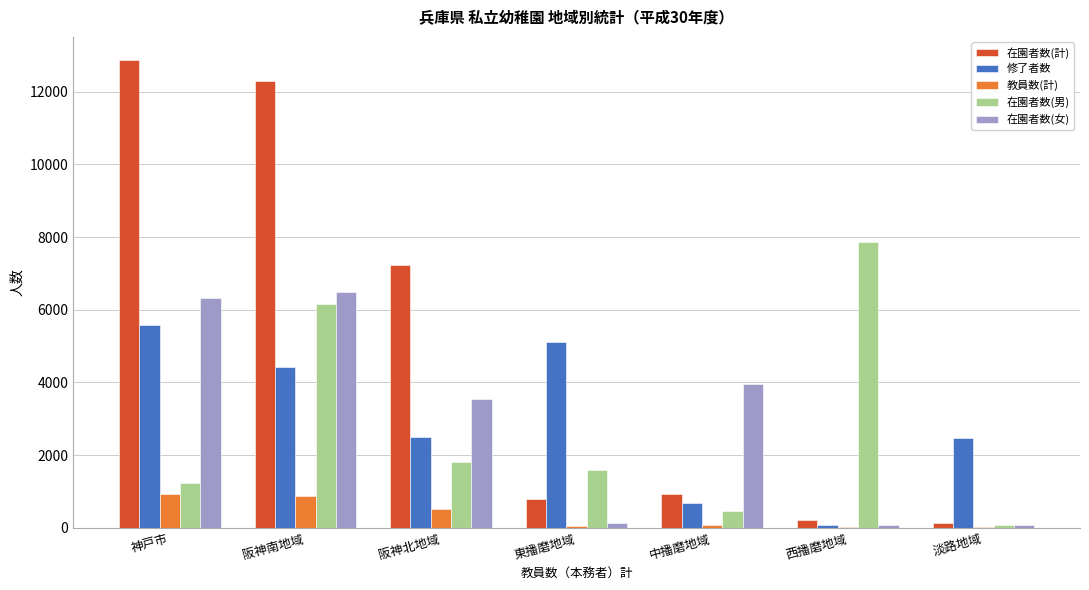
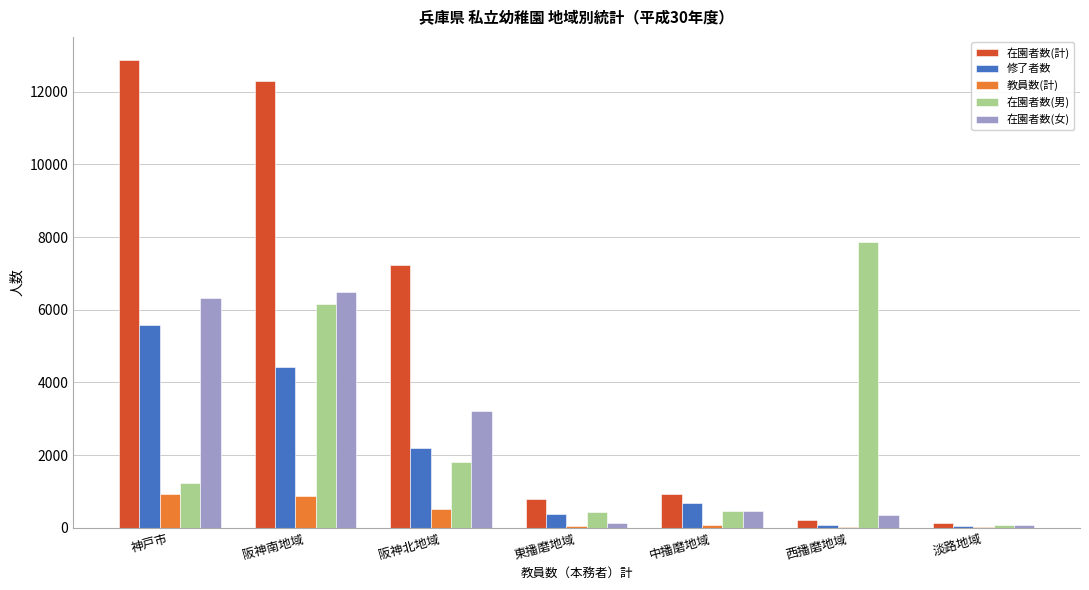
修了者数, 阪神北地域: 2500 -> 2200
在園者数(女), 阪神北地域: 3500 -> 3200
修了者数, 東播磨地域: 5100 -> 400
在園者数(男), 東播磨地域: 1600 -> 400
在園者数(女), 中播磨地域: 4000 -> 500
在園者数(女), 西播磨地域: 100 -> 300
修了者数, 淡路地域: 2500 -> 100
